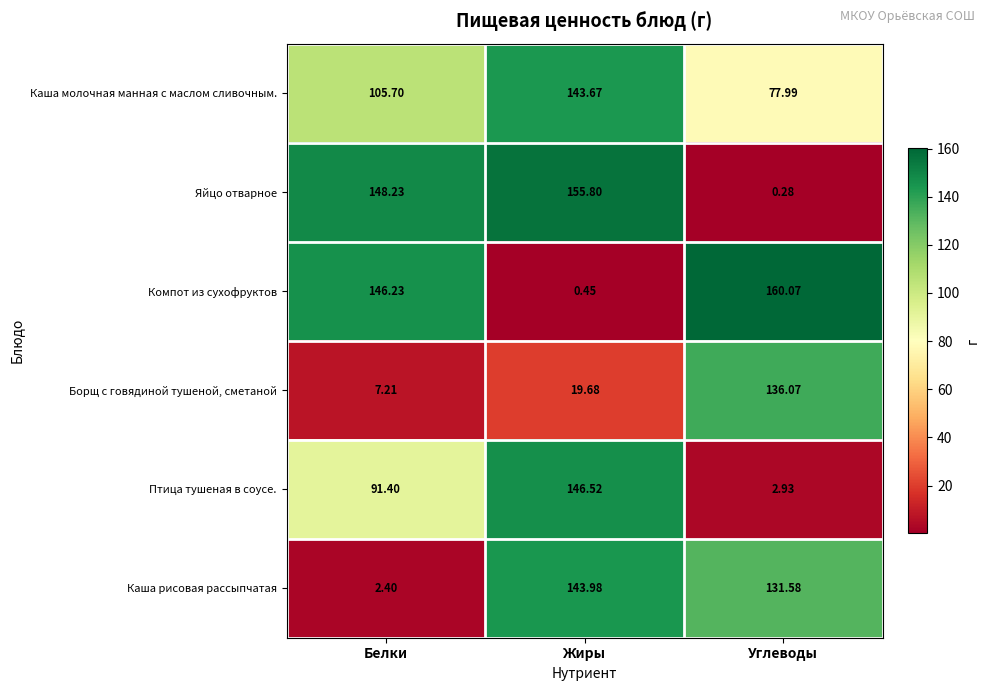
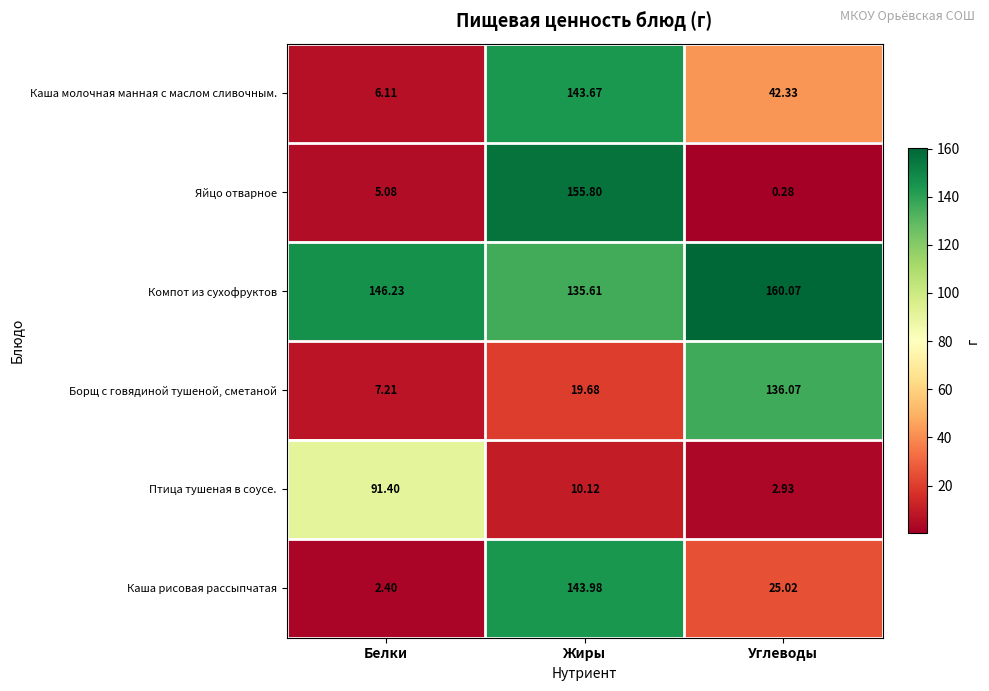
Каша молочная манная с маслом сливочным., Белки: 105.70 -> 6.11
Каша молочная манная с маслом сливочным., Углеводы: 77.99 -> 42.33
Яйцо отварное, Белки: 148.23 -> 5.08
Компот из сухофруктов, Жиры: 0.45 -> 135.61
Птица тушеная в соусе., Жиры: 146.52 -> 10.12
Каша рисовая рассыпчатая, Углеводы: 131.58 -> 25.02
